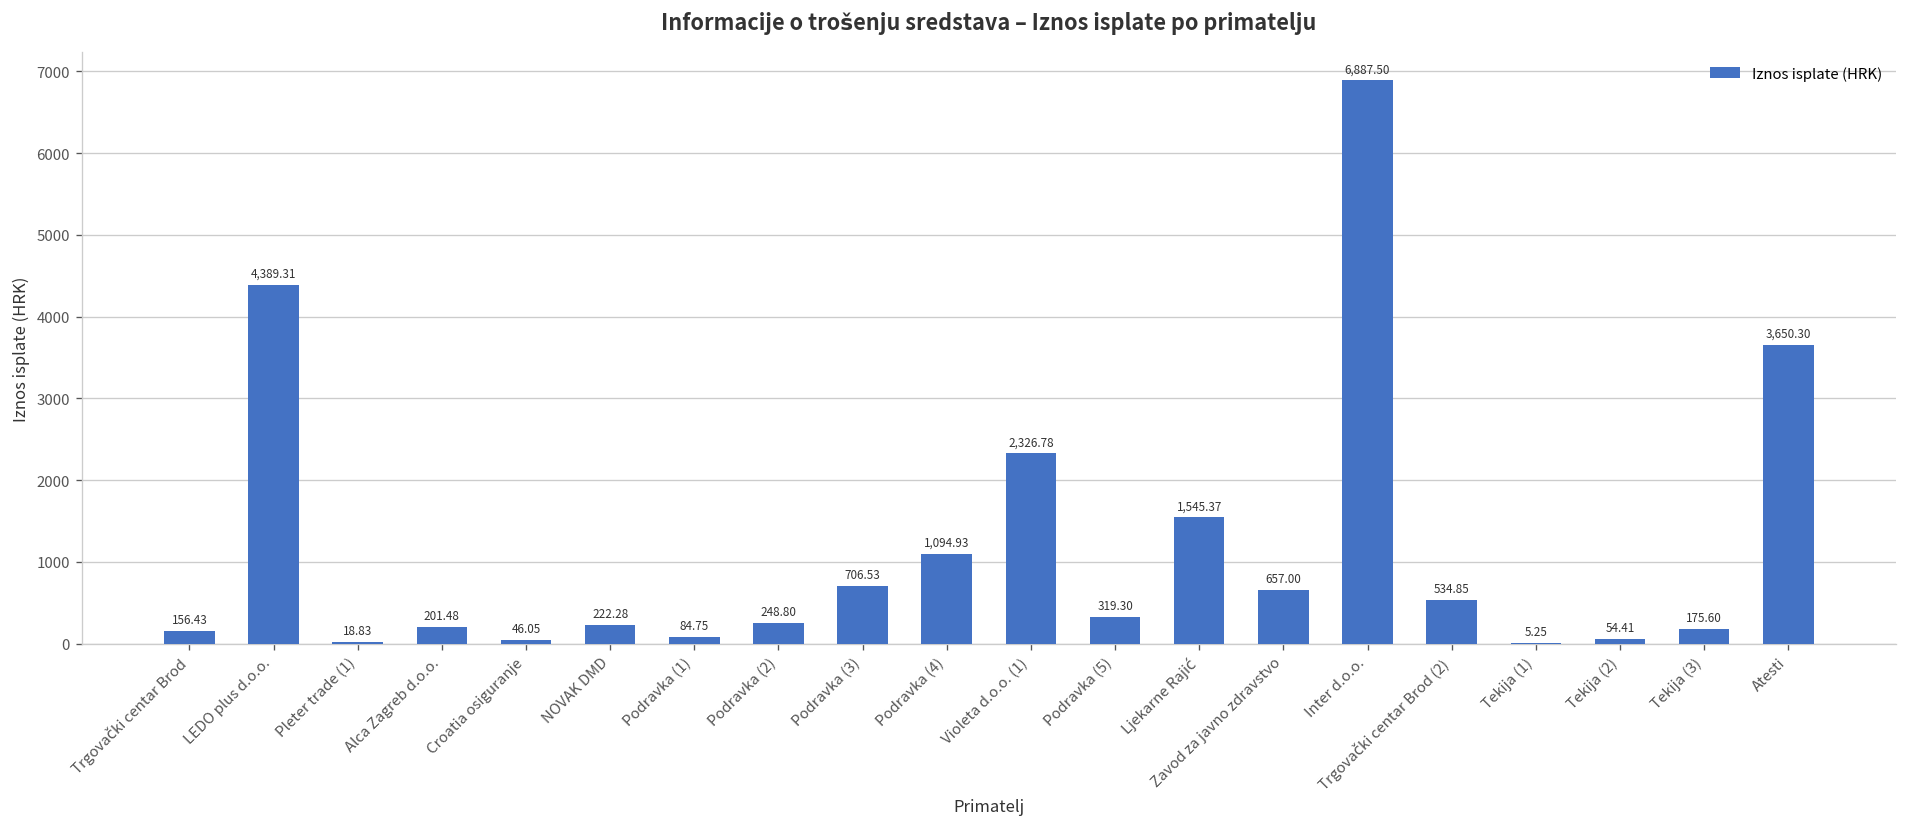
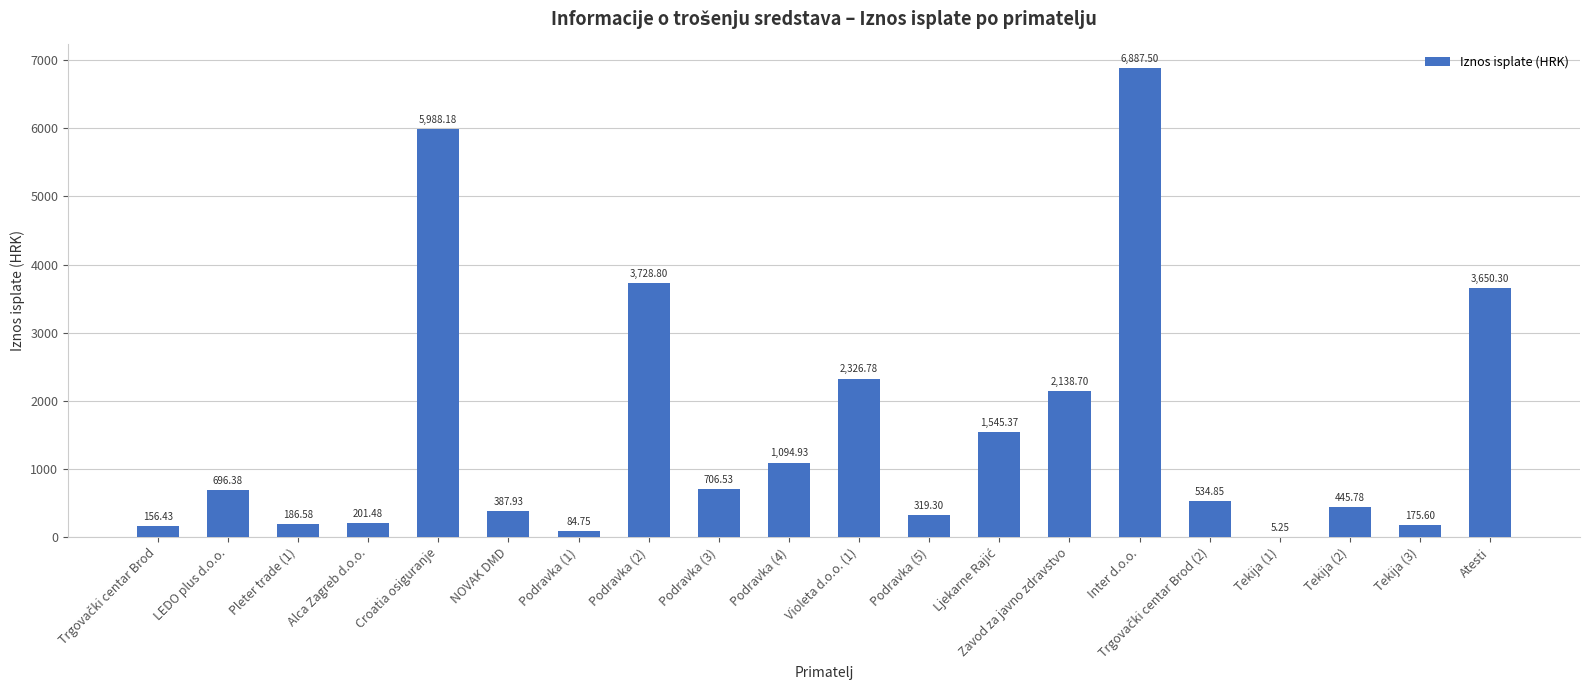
LEDO plus d.o.o.: 4,389.31 -> 696.38
Pleter trade (1): 18.83 -> 186.58
Croatia osiguranje: 46.05 -> 5,988.18
NOVAK DMD: 222.28 -> 387.93
Podravka (2): 248.80 -> 3,728.80
Zavod za javno zdravstvo: 657.00 -> 2,138.70
Tekija (2): 54.41 -> 445.78
